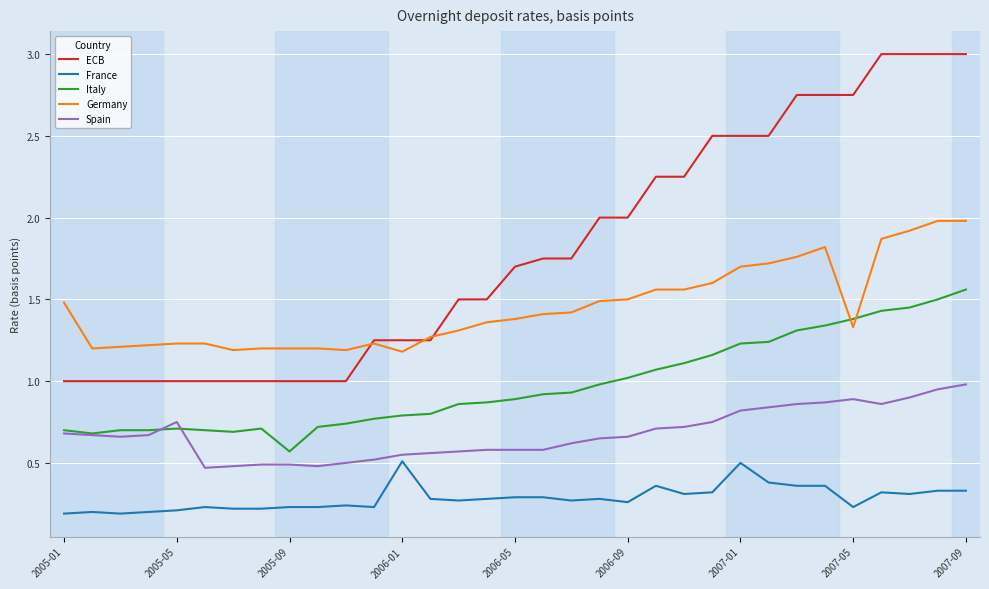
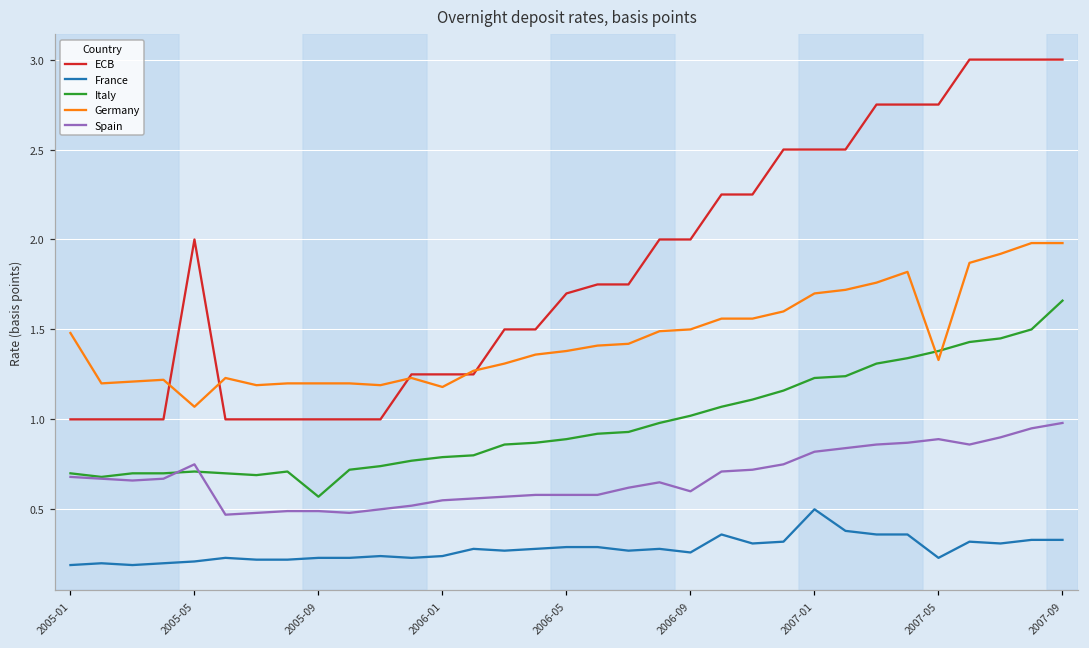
ECB, 2005-05: 1 -> 2
Germany, 2005-05: 1.23 -> 1.07
France, 2006-01: 0.51 -> 0.24
Spain, 2006-09: 0.66 -> 0.60
Italy, 2007-09: 1.56 -> 1.66
